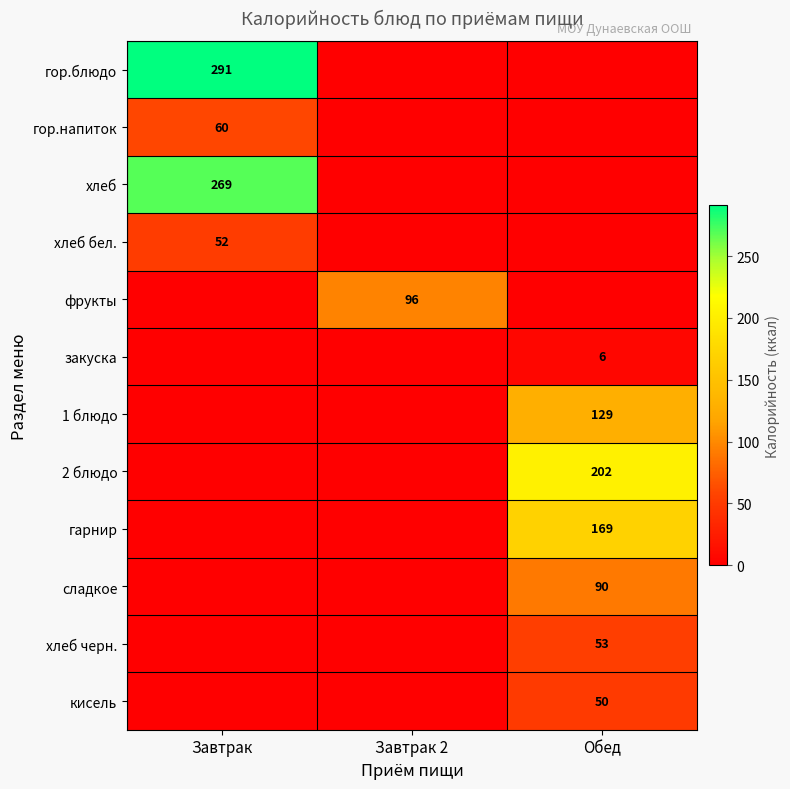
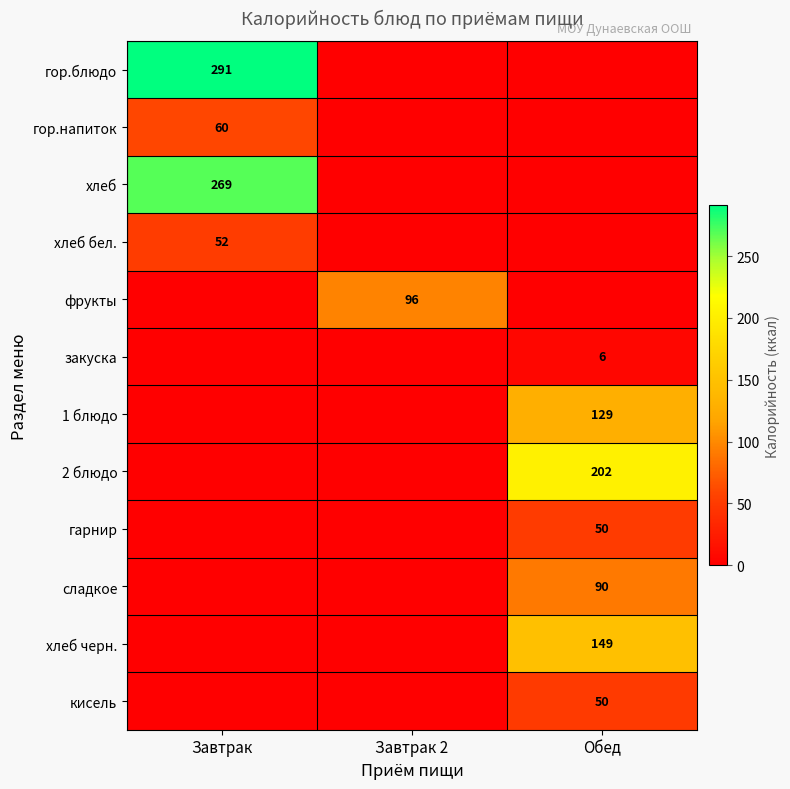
гарнир, Обед: 169 -> 50
хлеб черн., Обед: 53 -> 149
